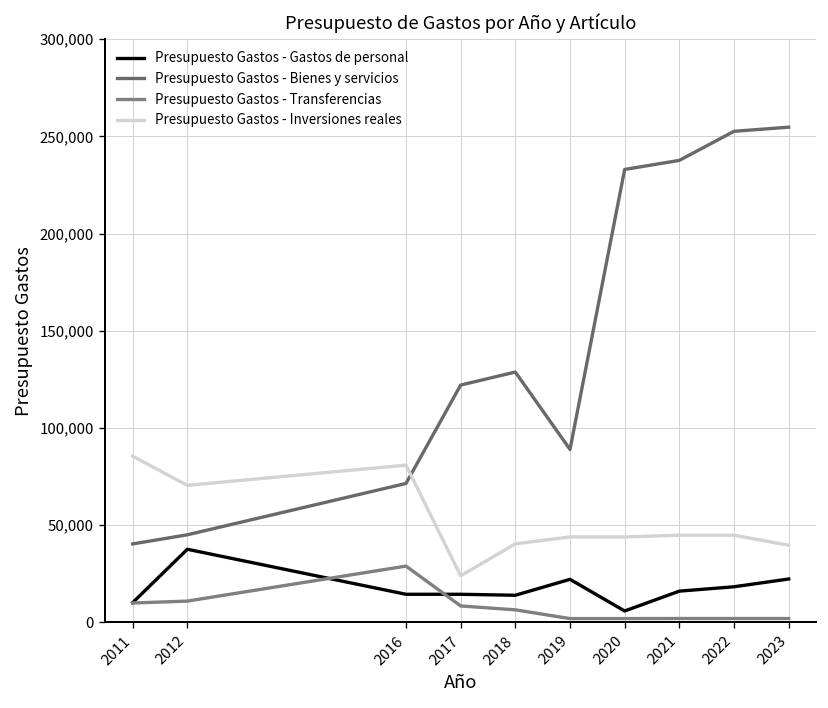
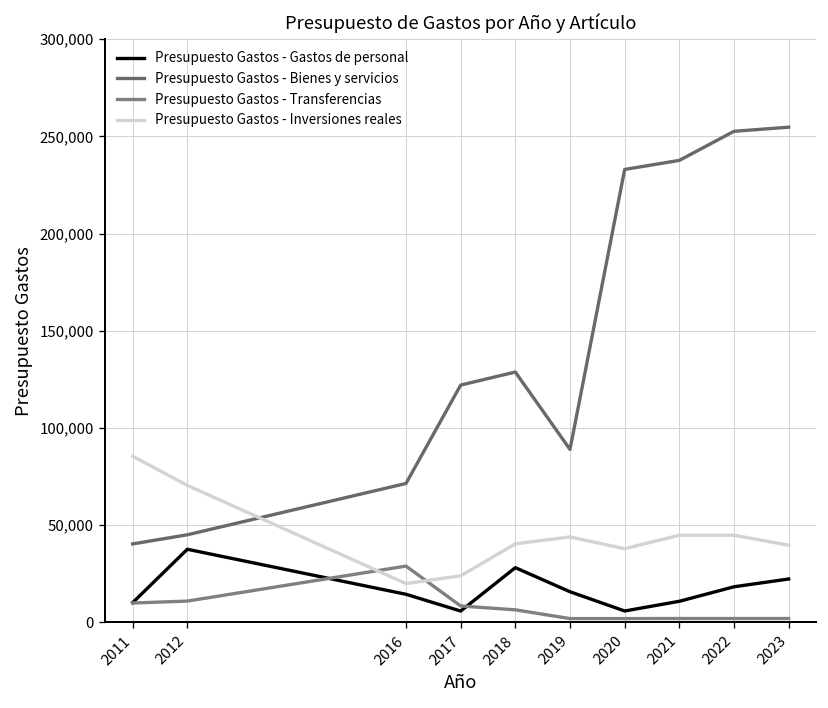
Presupuesto Gastos - Inversiones reales, 2016: 81,000 -> 20,000
Presupuesto Gastos - Gastos de personal, 2017: 15,000 -> 6,000
Presupuesto Gastos - Gastos de personal, 2018: 14,000 -> 28,000
Presupuesto Gastos - Gastos de personal, 2019: 22,000 -> 16,000
Presupuesto Gastos - Inversiones reales, 2020: 44,000 -> 38,000
Presupuesto Gastos - Gastos de personal, 2021: 16,000 -> 11,000
